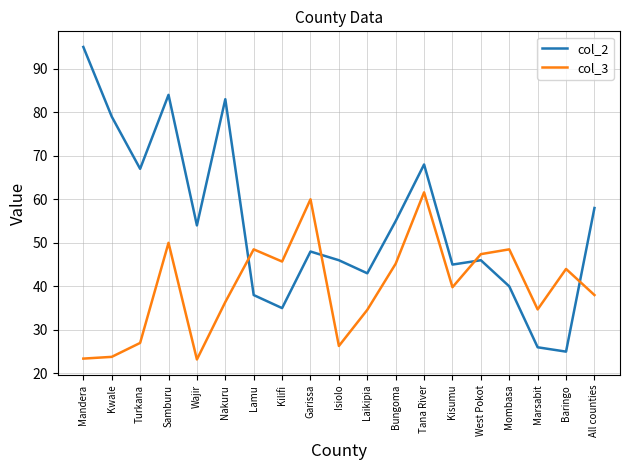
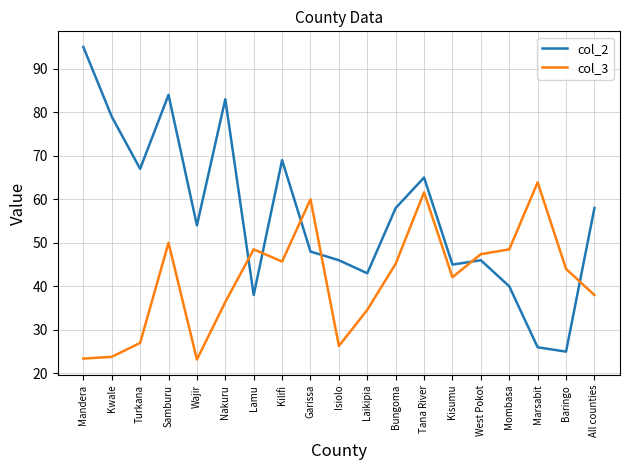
col_2, Kilifi: 35 -> 69
col_2, Bungoma: 55 -> 58
col_2, Tana River: 68 -> 65
col_3, Kisumu: 40 -> 42
col_3, Marsabit: 35 -> 64
